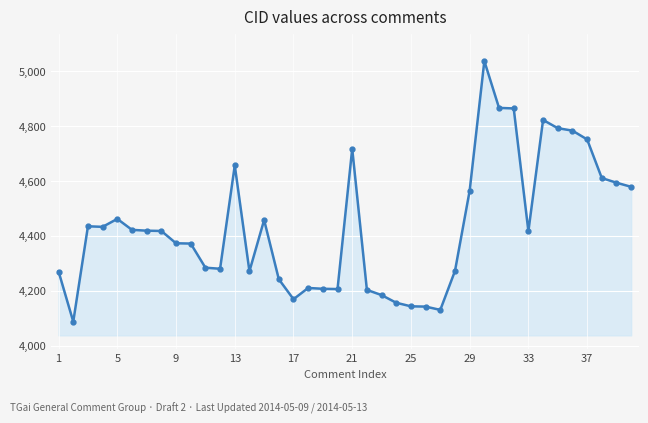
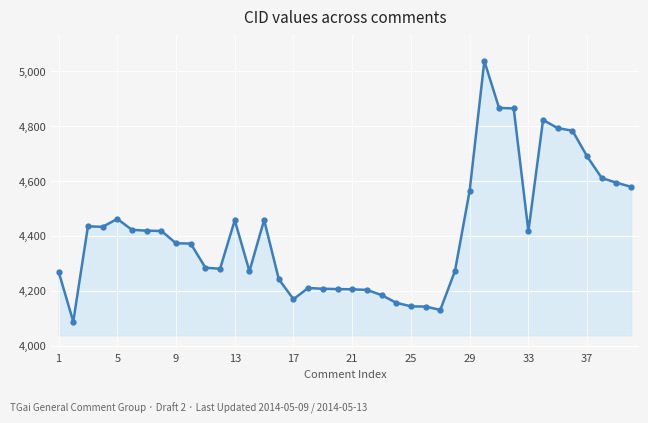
13: 4,660 -> 4,460
21: 4,720 -> 4,210
37: 4,750 -> 4,690
